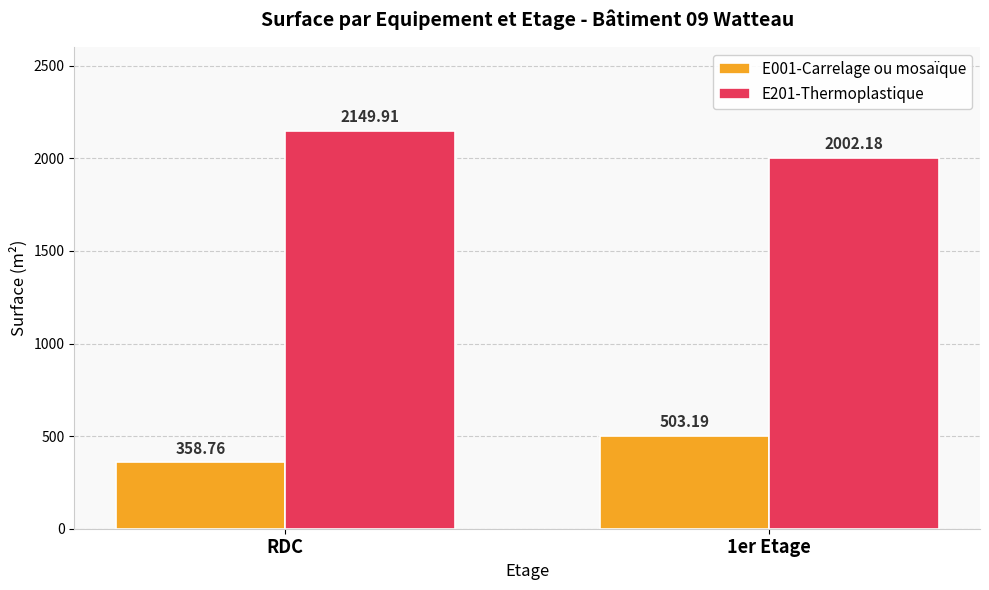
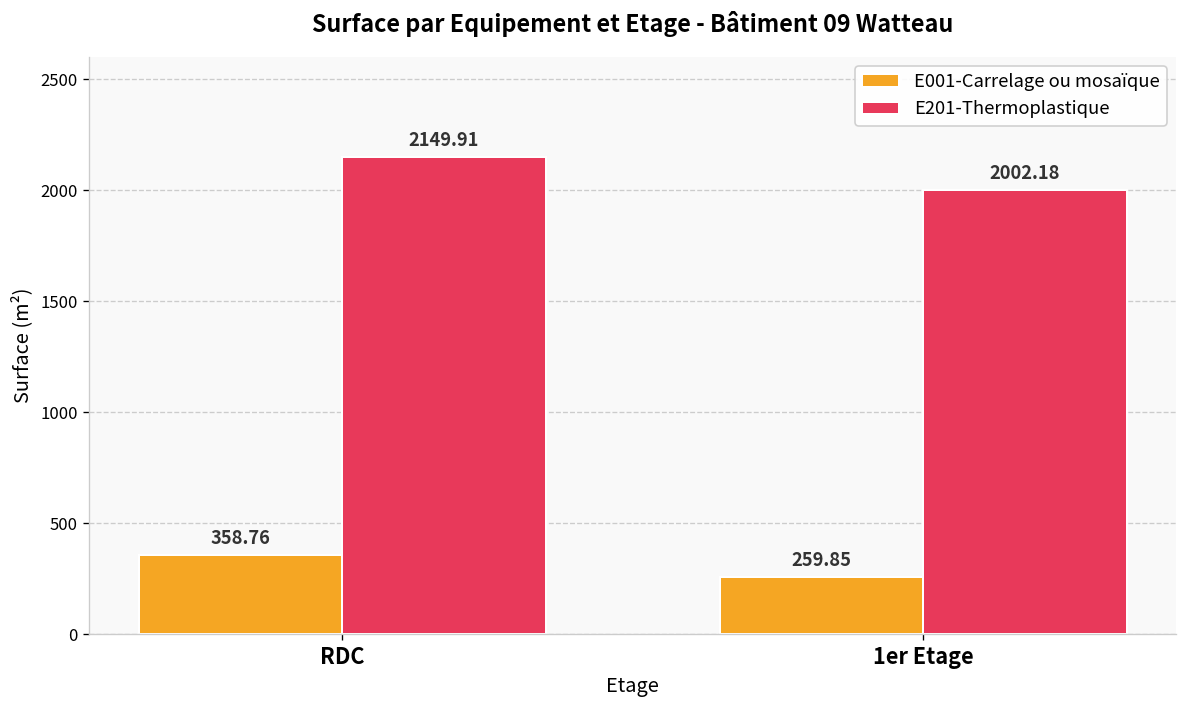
E001-Carrelage ou mosaïque, 1er Etage: 503.19 -> 259.85
